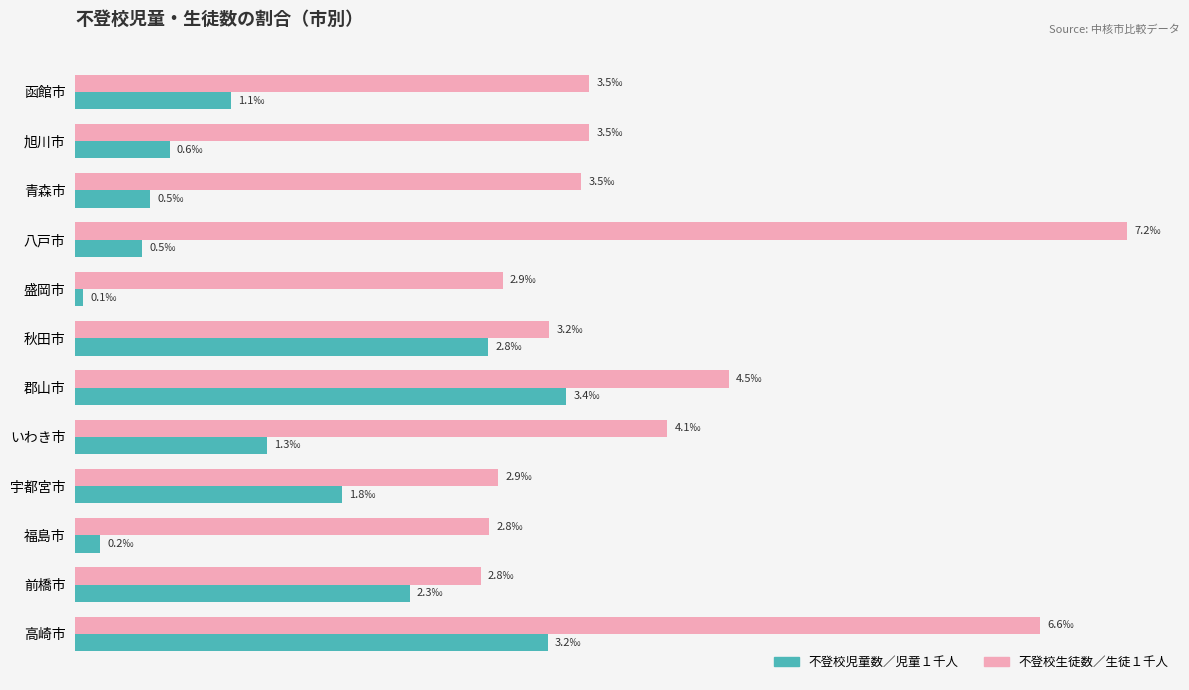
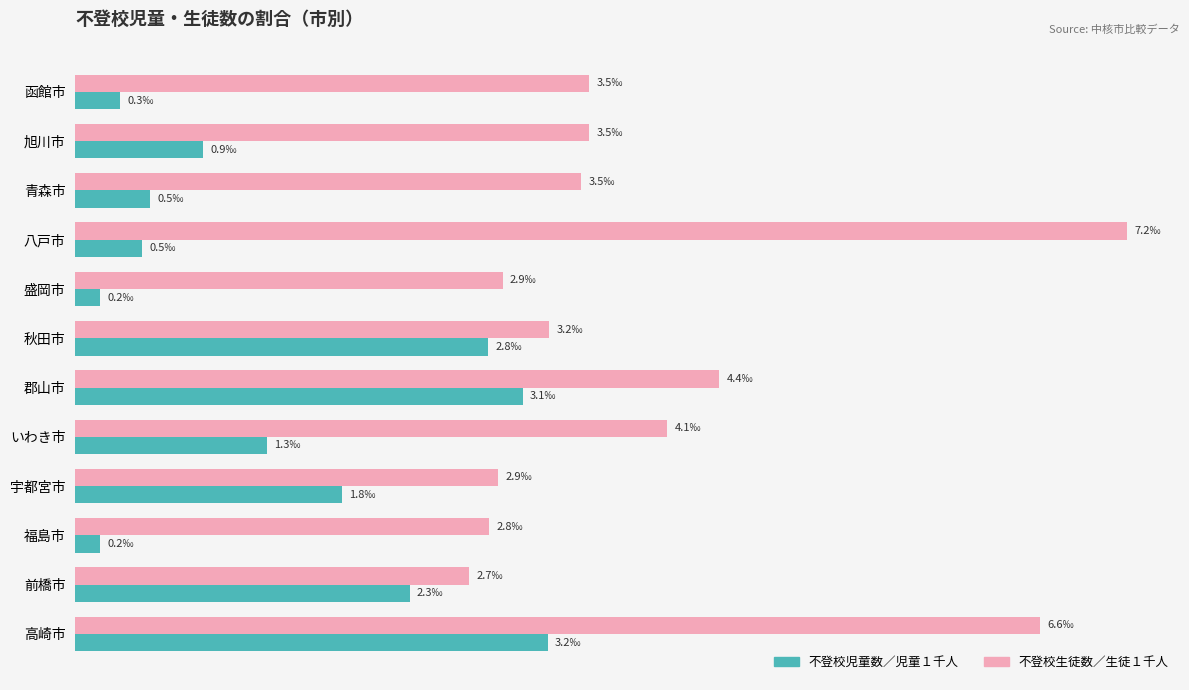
不登校児童数／児童１千人, 函館市: 1.1‰ -> 0.3‰
不登校児童数／児童１千人, 旭川市: 0.6‰ -> 0.9‰
不登校児童数／児童１千人, 盛岡市: 0.1‰ -> 0.2‰
不登校生徒数／生徒１千人, 郡山市: 4.5‰ -> 4.4‰
不登校児童数／児童１千人, 郡山市: 3.4‰ -> 3.1‰
不登校生徒数／生徒１千人, 前橋市: 2.8‰ -> 2.7‰
